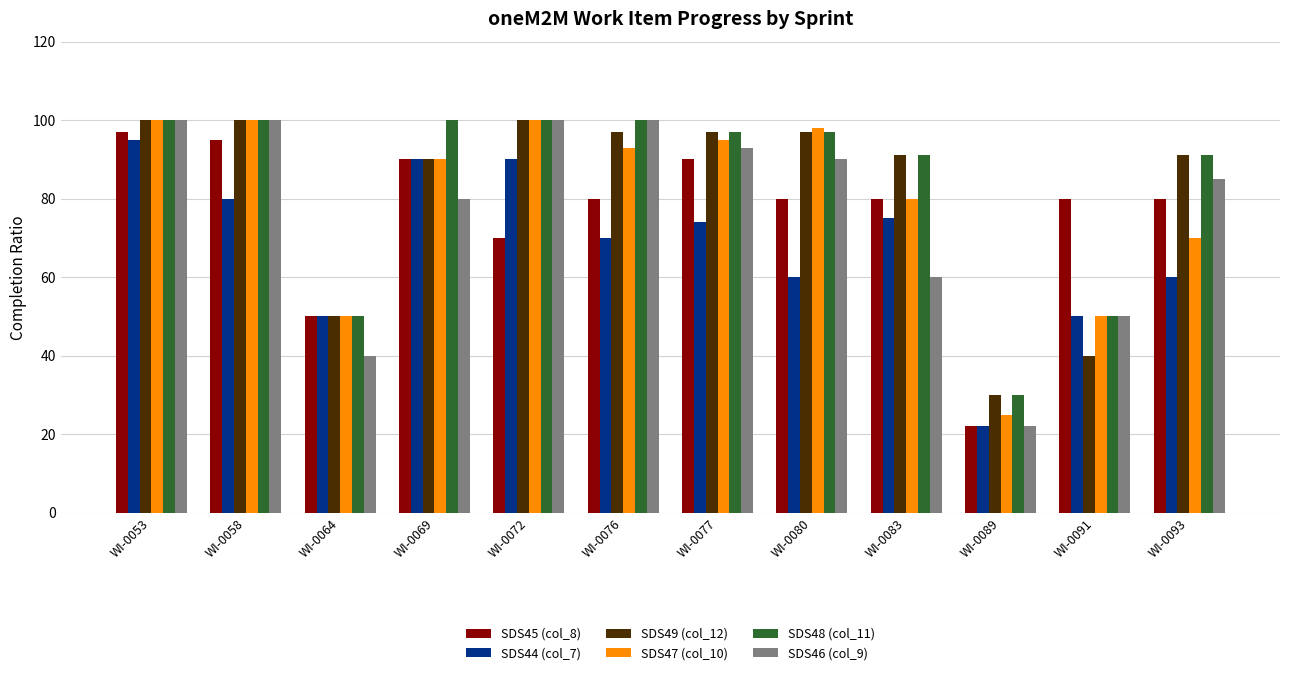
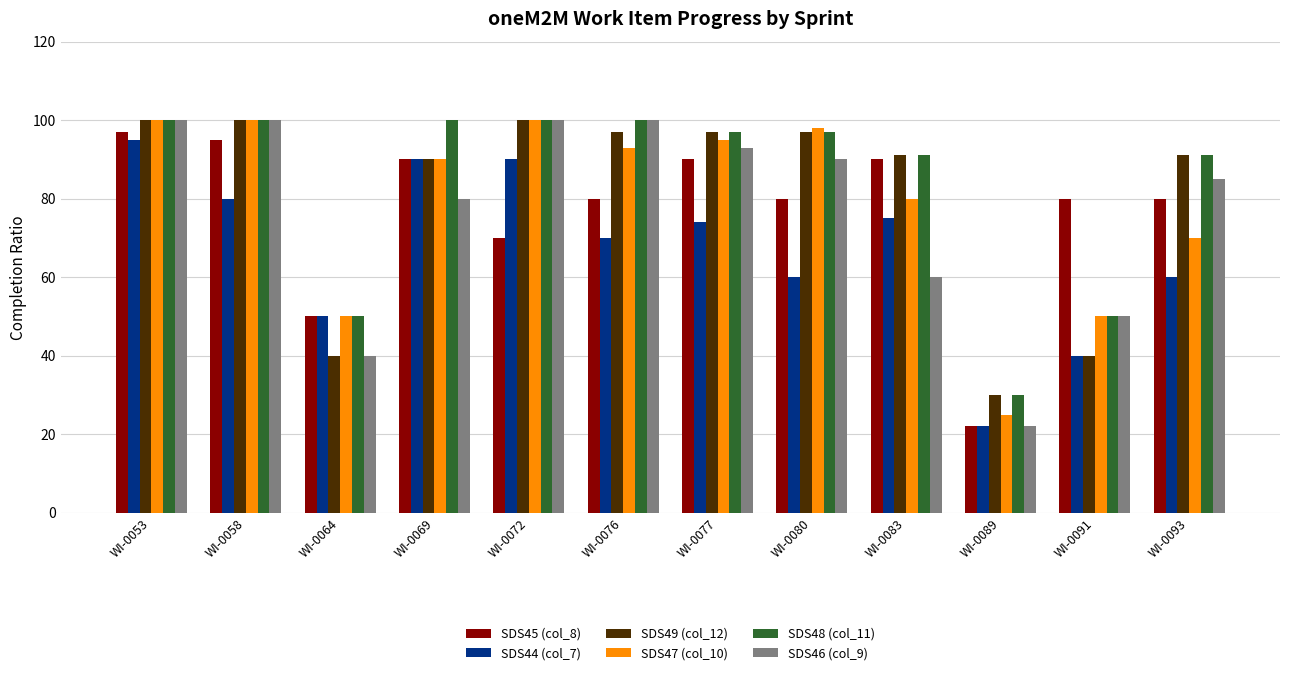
SDS49 (col_12), WI-0064: 50 -> 40
SDS45 (col_8), WI-0083: 80 -> 90
SDS44 (col_7), WI-0091: 50 -> 40
